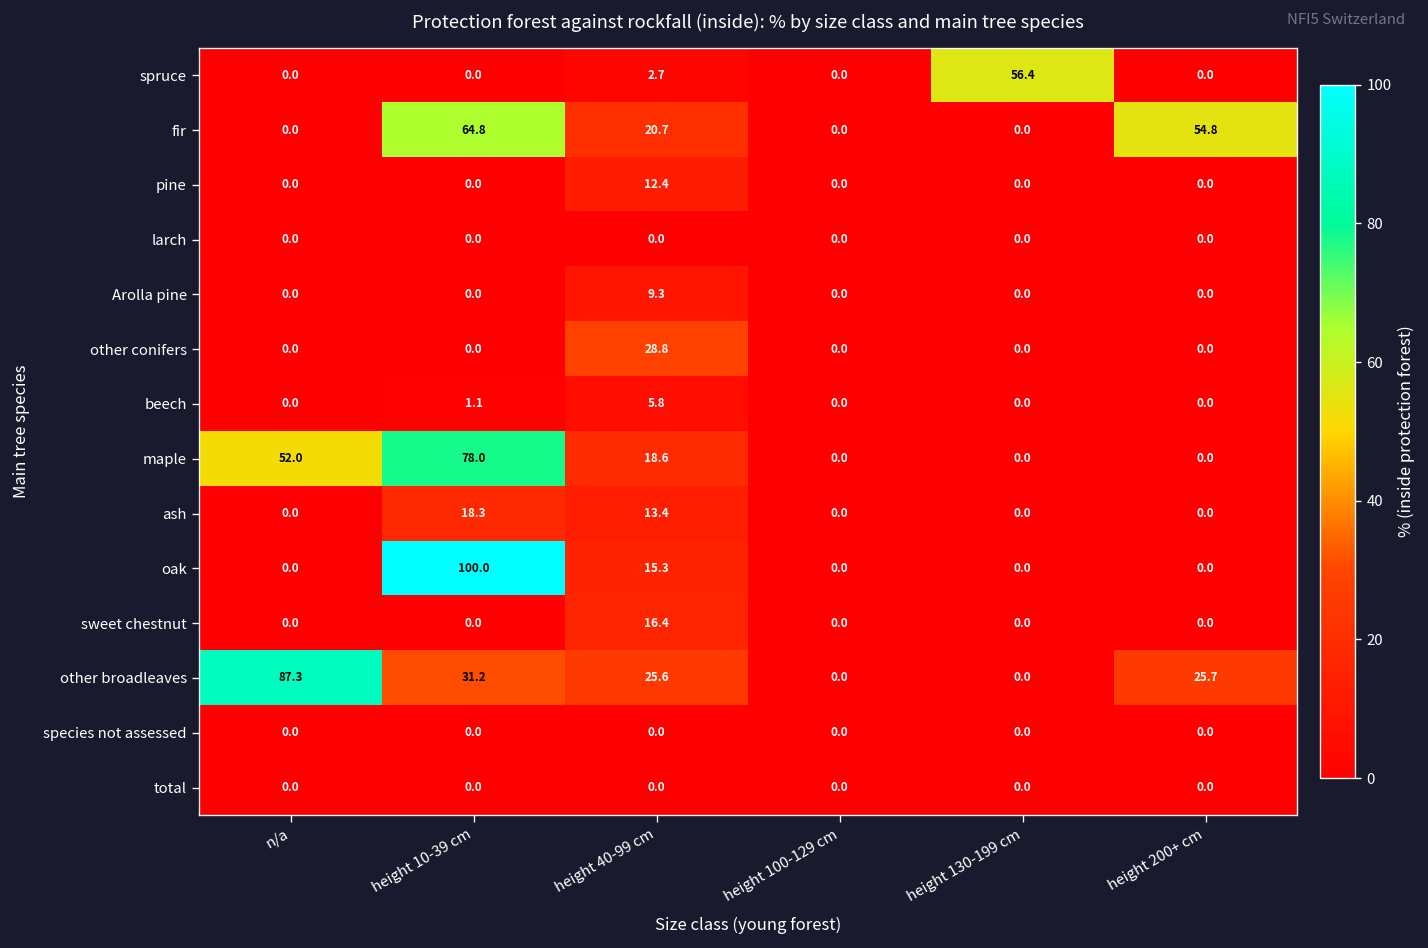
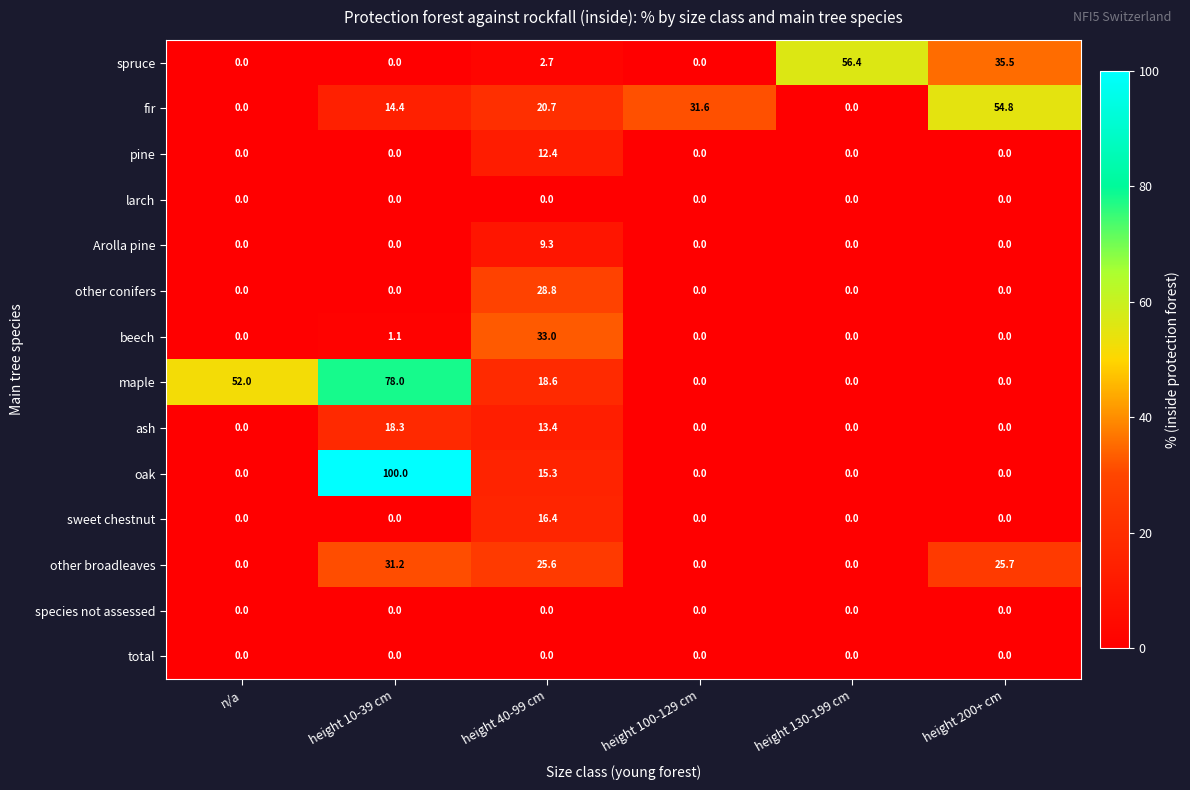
spruce, height 200+ cm: 0.0 -> 35.5
fir, height 10-39 cm: 64.8 -> 14.4
fir, height 100-129 cm: 0.0 -> 31.6
beech, height 40-99 cm: 5.8 -> 33.0
other broadleaves, n/a: 87.3 -> 0.0
